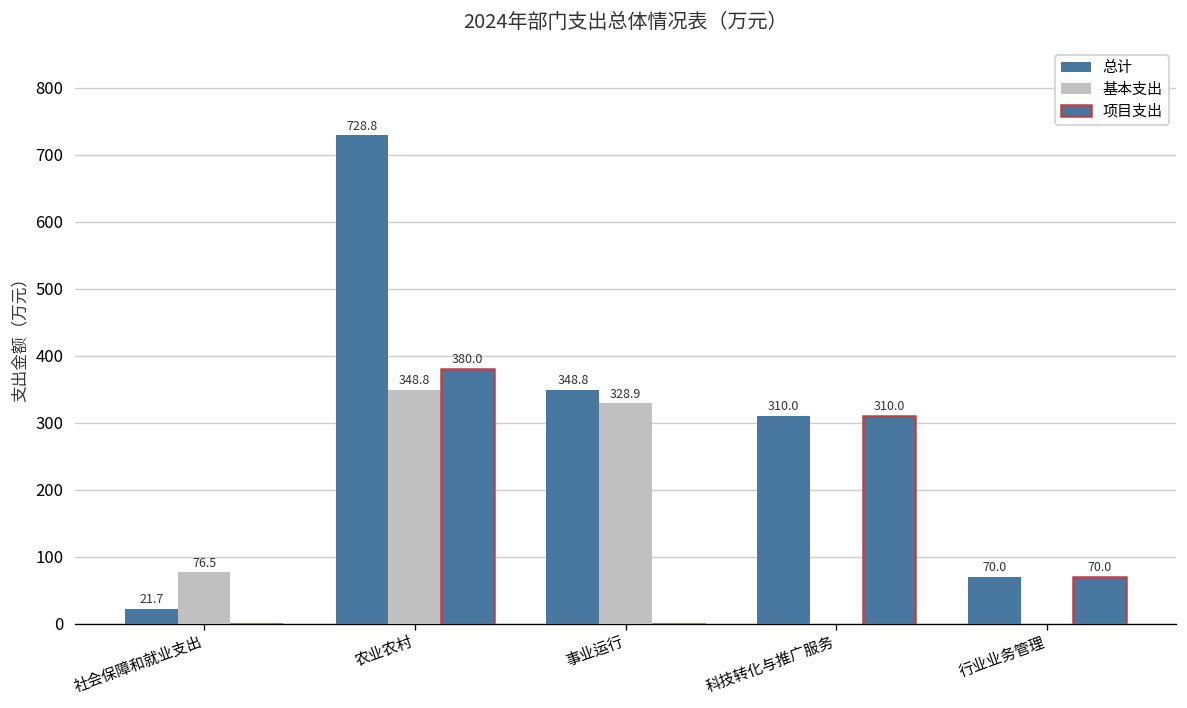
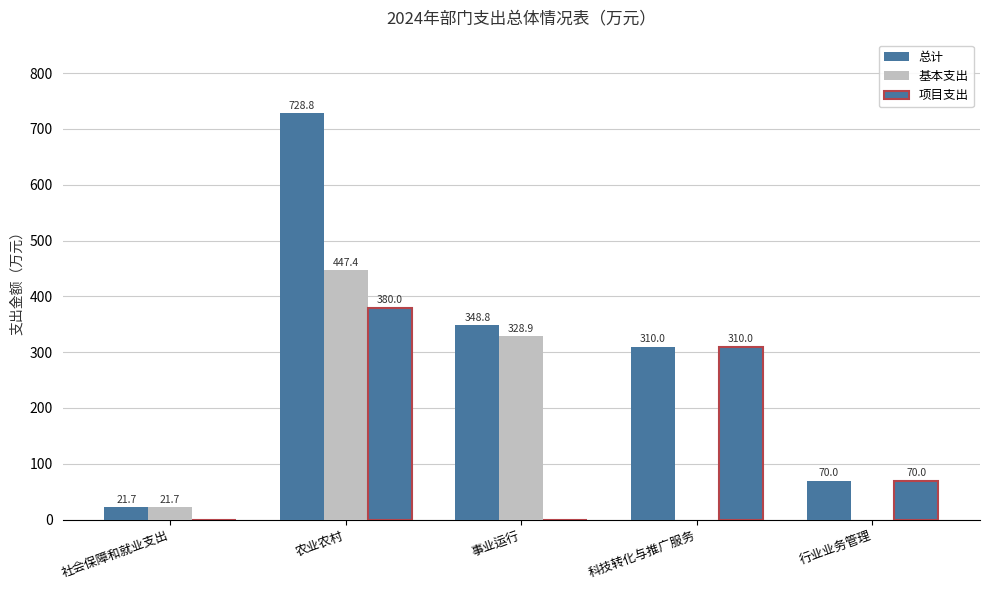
基本支出, 社会保障和就业支出: 76.5 -> 21.7
基本支出, 农业农村: 348.8 -> 447.4
